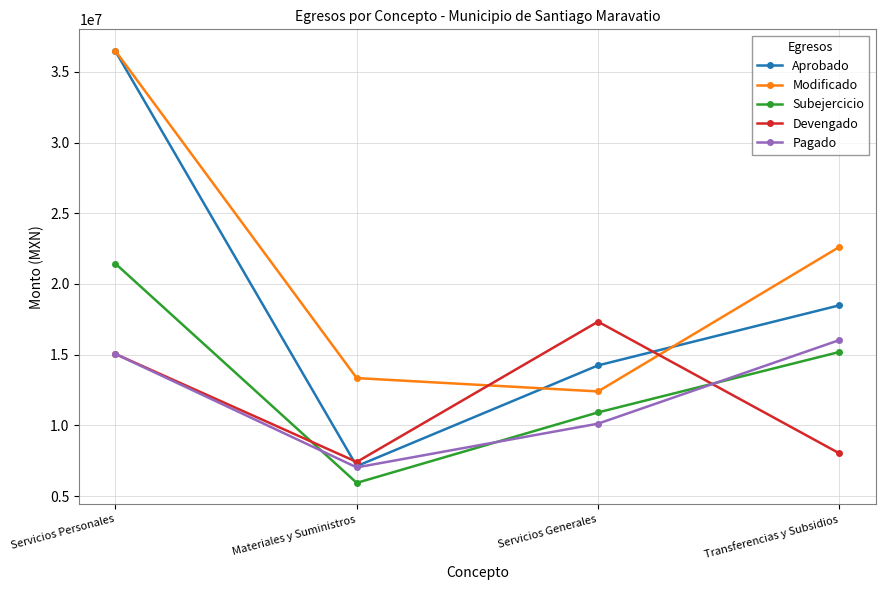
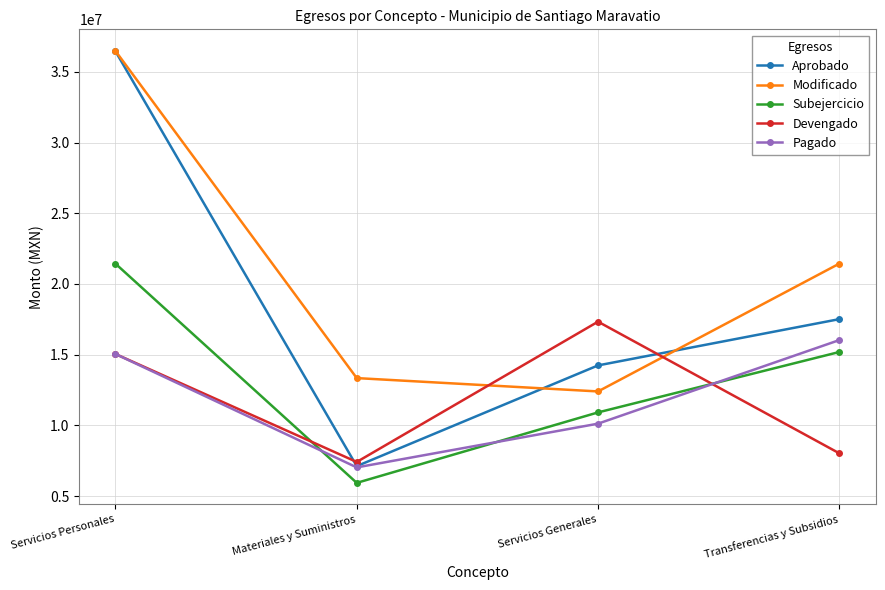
Aprobado, Transferencias y Subsidios: 18500000 -> 17500000
Modificado, Transferencias y Subsidios: 22600000 -> 21400000
